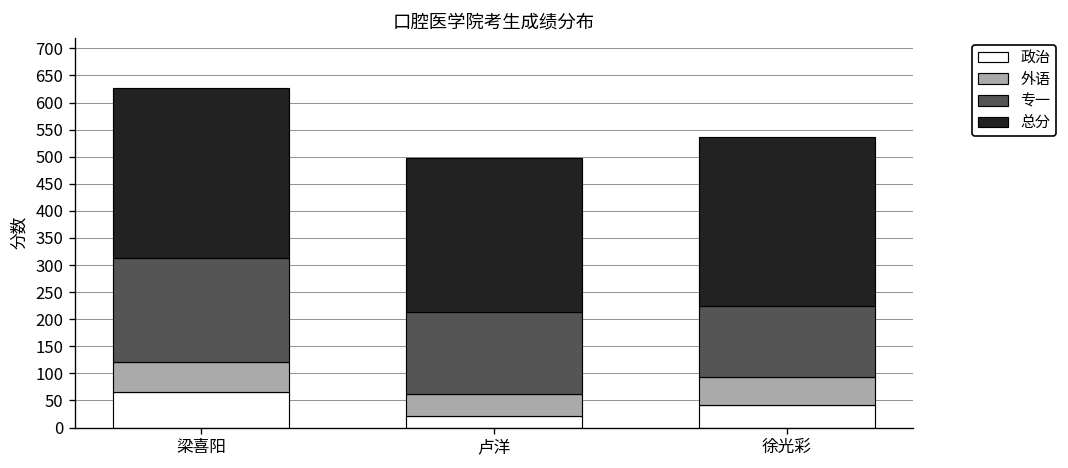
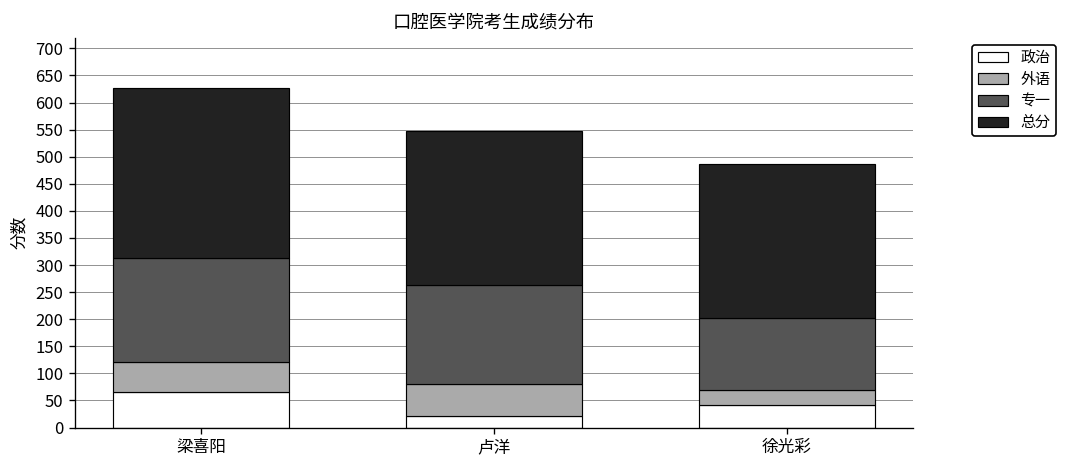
外语, 卢洋: 40 -> 60
专一, 卢洋: 150 -> 180
外语, 徐光彩: 50 -> 30
总分, 徐光彩: 310 -> 290
